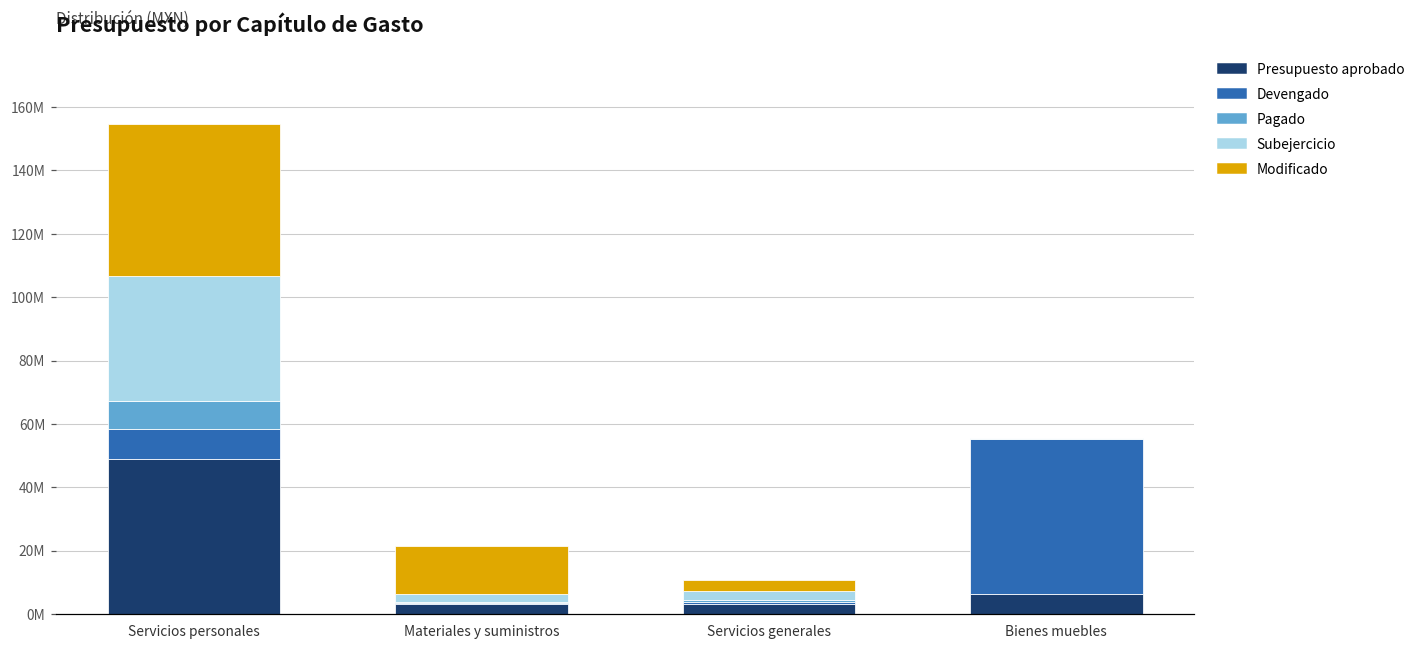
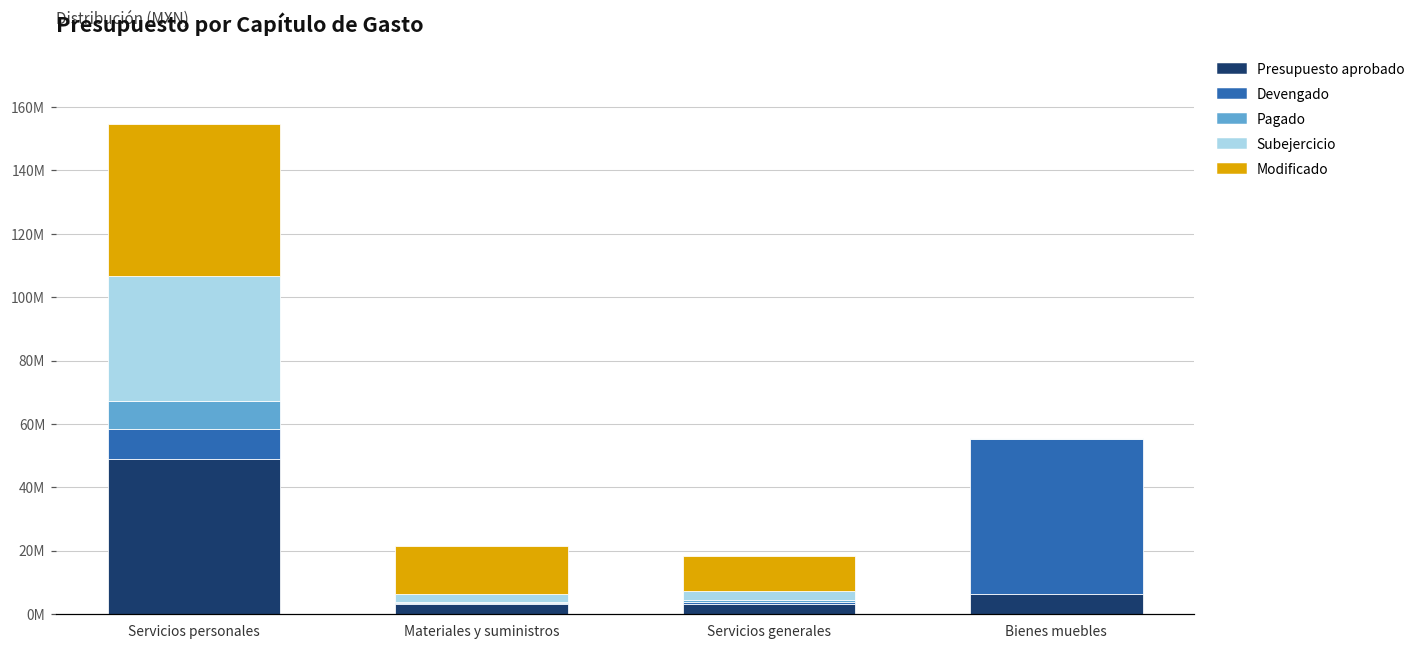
Modificado, Servicios generales: 4000000 -> 11000000
